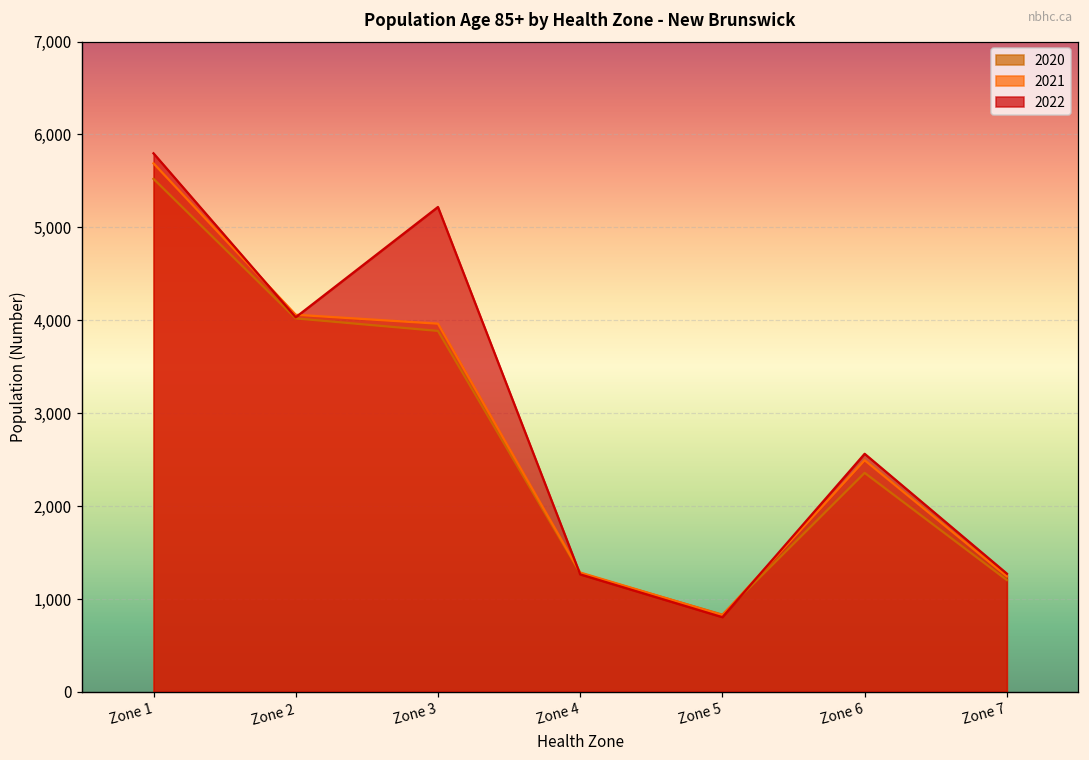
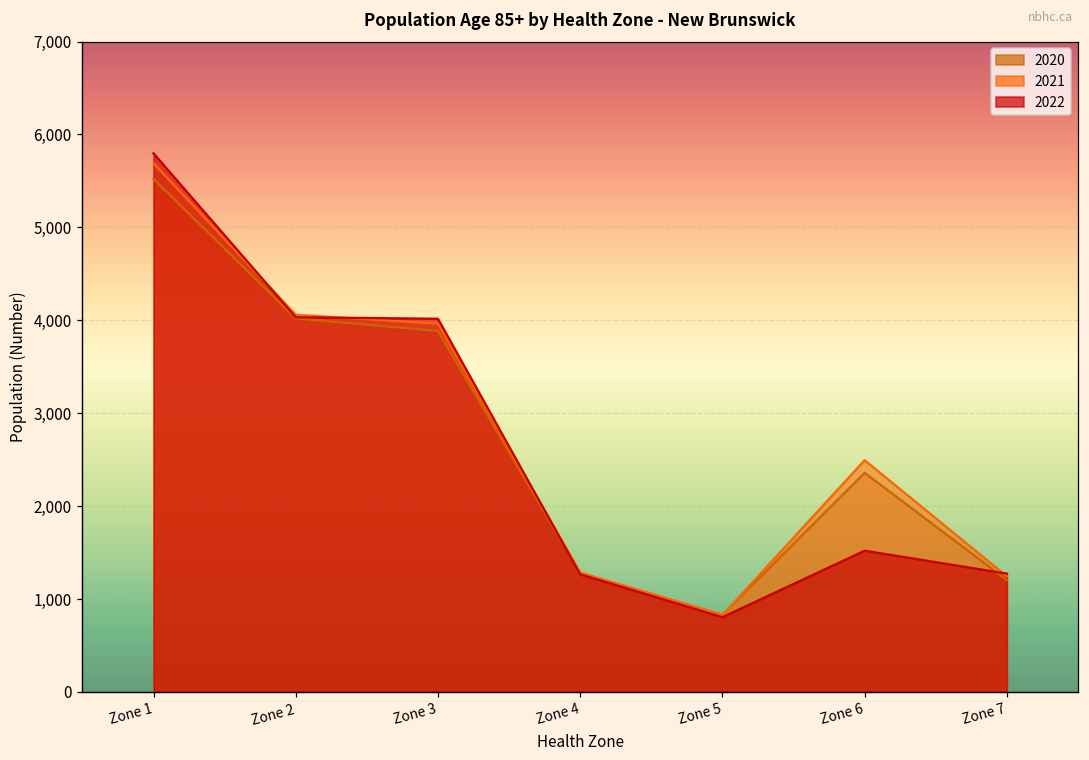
2022, Zone 3: 5,200 -> 4,000
2022, Zone 6: 2,600 -> 1,500
